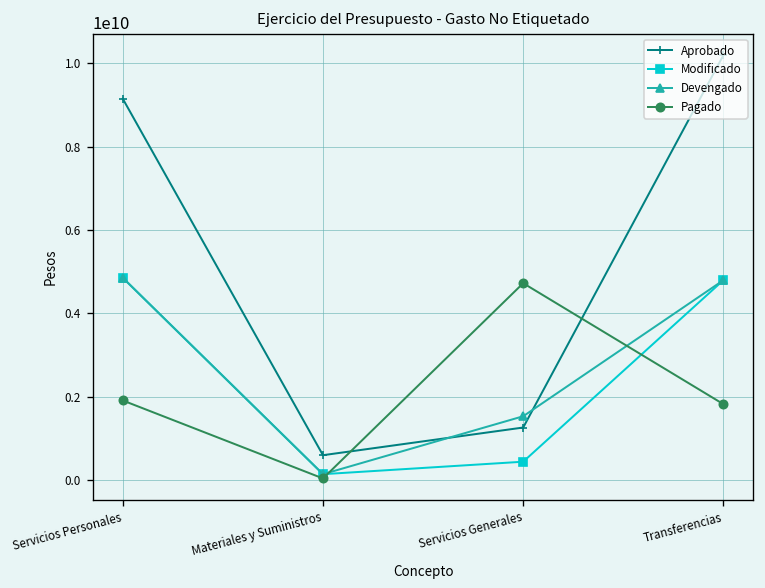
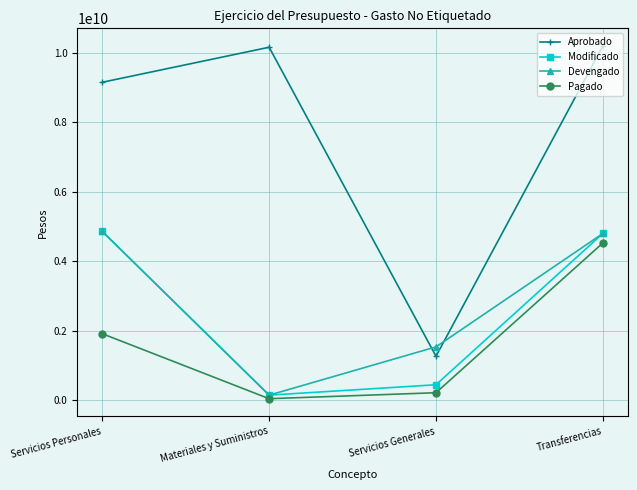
Aprobado, Materiales y Suministros: 600000000 -> 10200000000
Pagado, Servicios Generales: 4700000000 -> 200000000
Pagado, Transferencias: 1800000000 -> 4500000000
